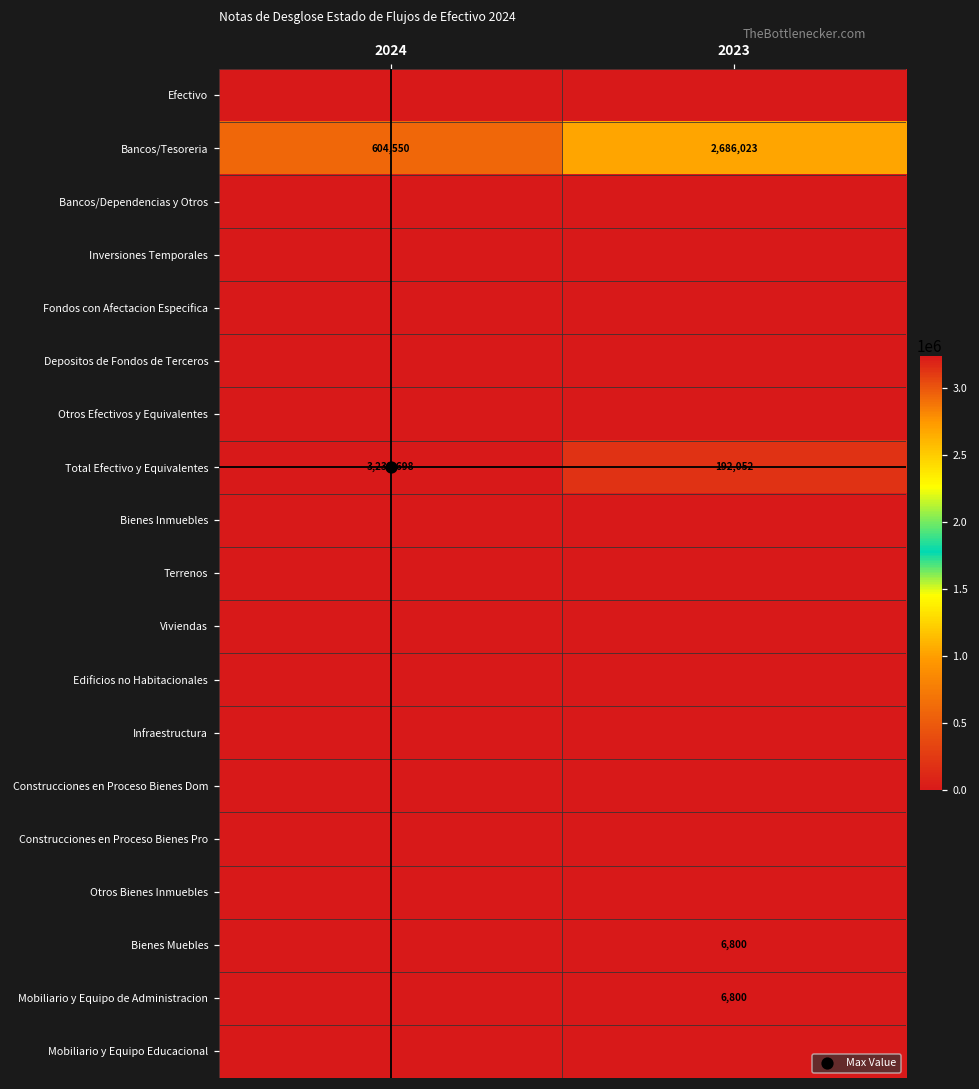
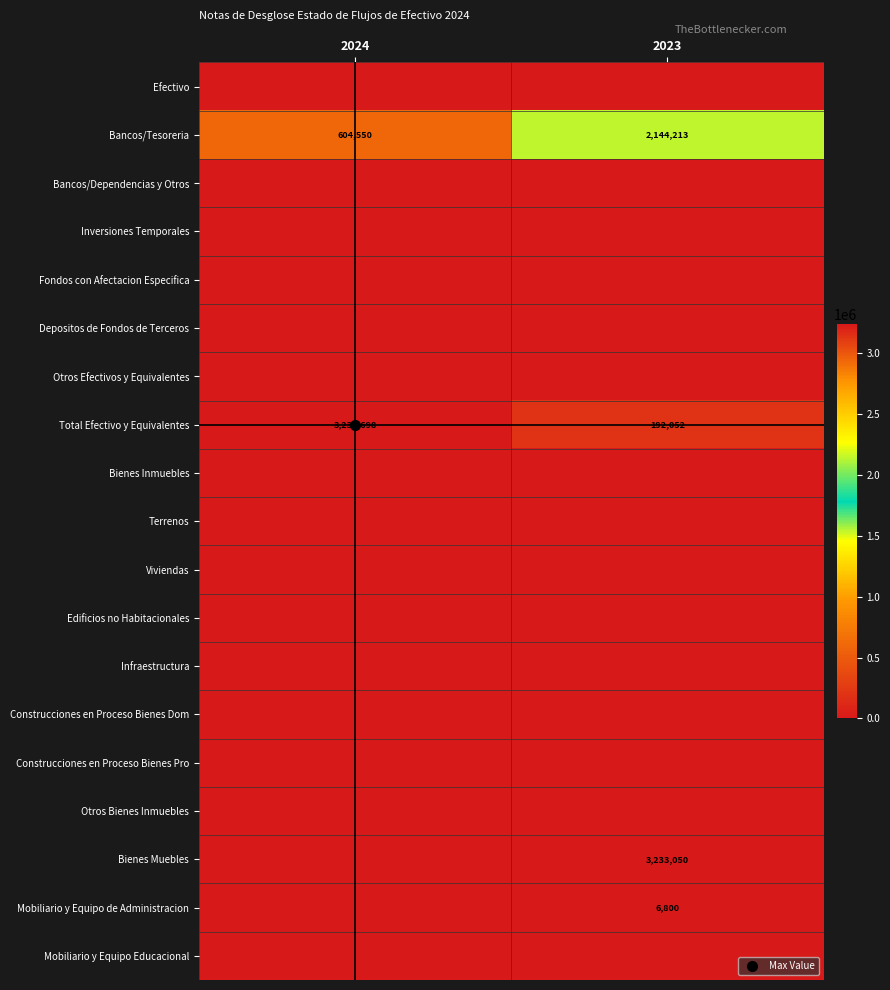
Bancos/Tesoreria, 2023: 2,686,023 -> 2,144,213
Bienes Muebles, 2023: 6,800 -> 3,233,050
